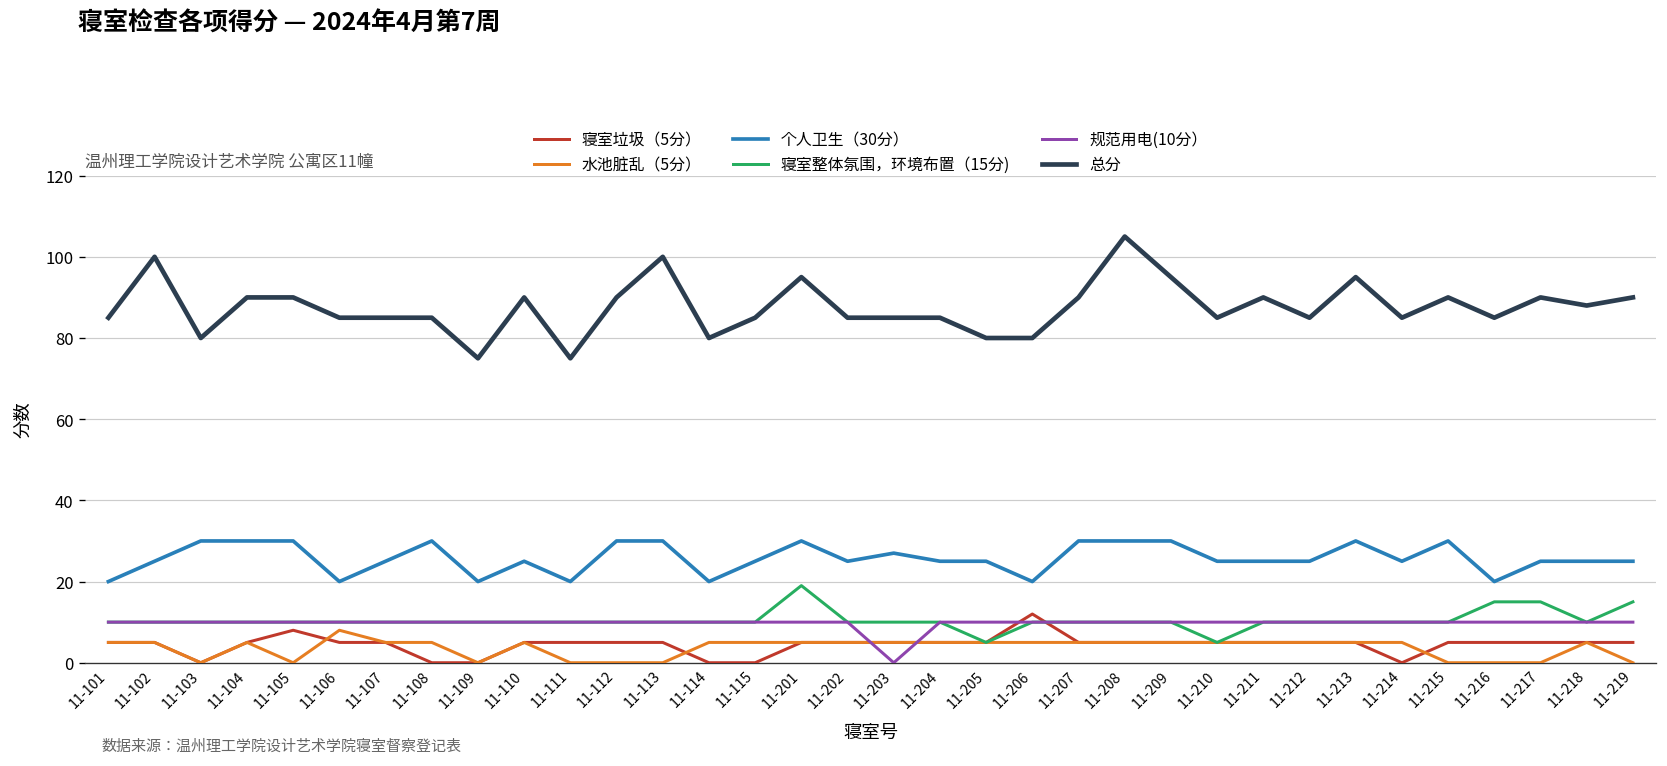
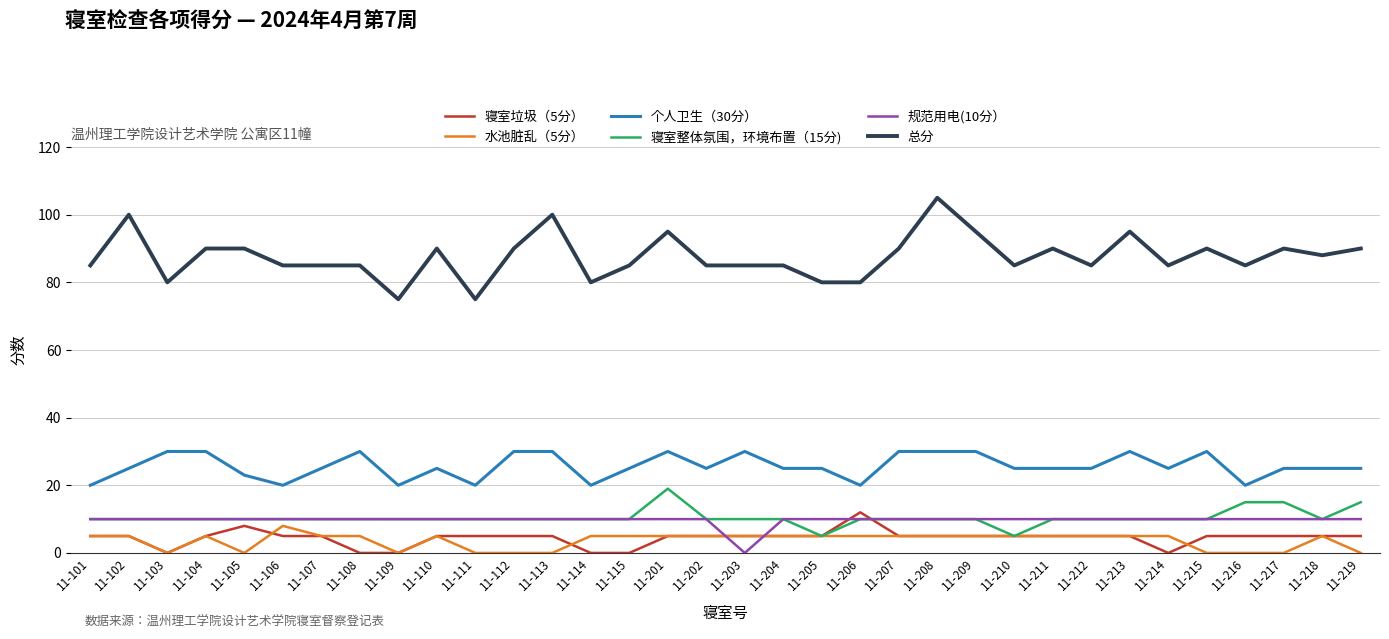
个人卫生（30分）, 11-105: 30 -> 23
个人卫生（30分）, 11-203: 27 -> 30
